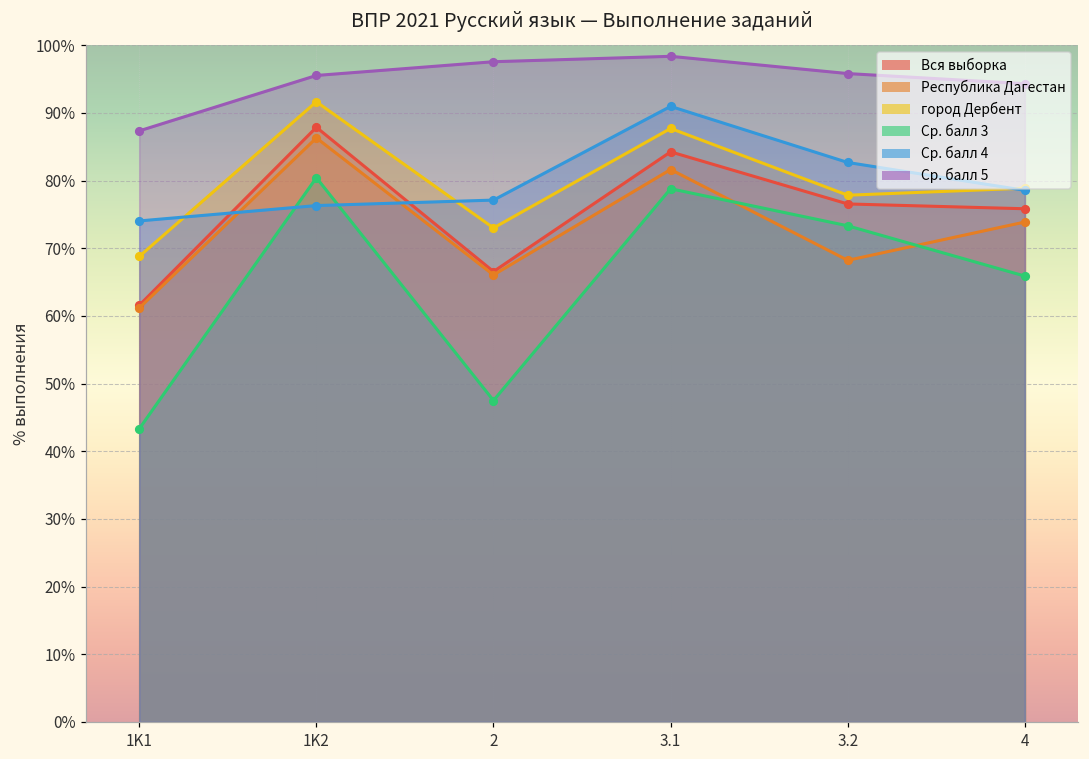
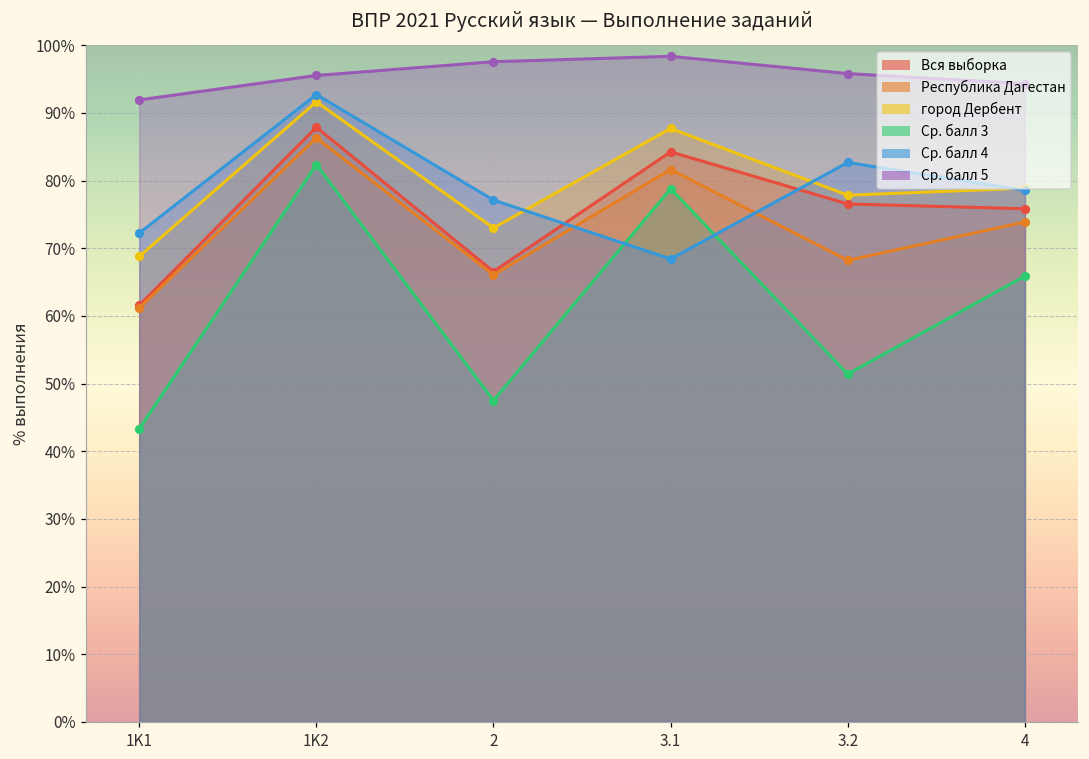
Ср. балл 4, 1K1: 74% -> 72%
Ср. балл 5, 1K1: 87% -> 92%
Ср. балл 3, 1K2: 80% -> 82%
Ср. балл 4, 1K2: 76% -> 93%
Ср. балл 4, 3.1: 91% -> 68%
Ср. балл 3, 3.2: 73% -> 51%
